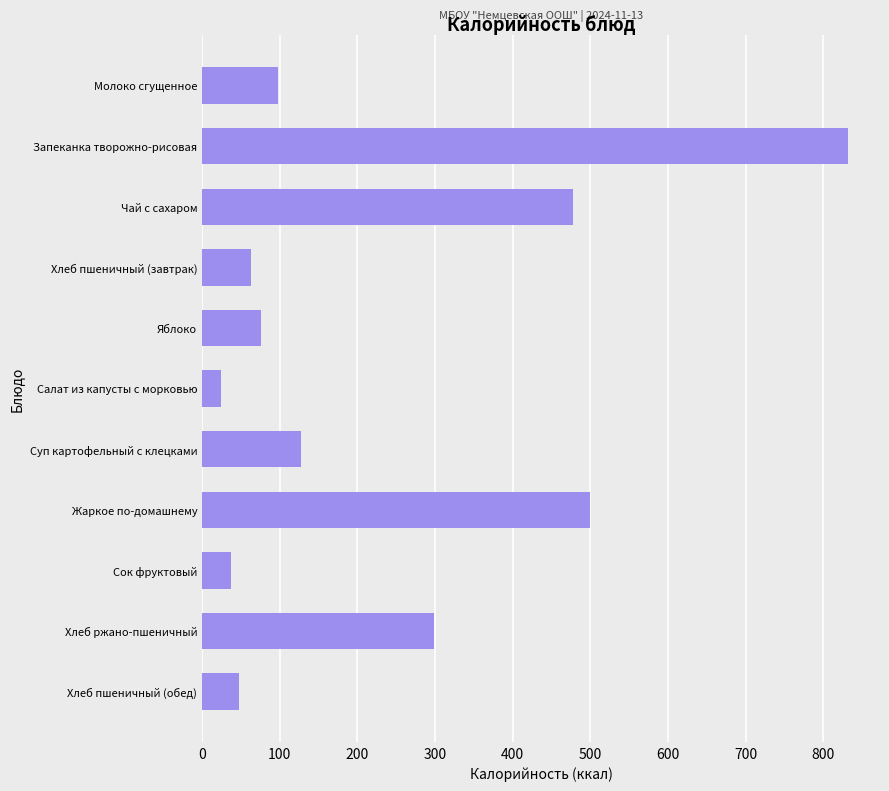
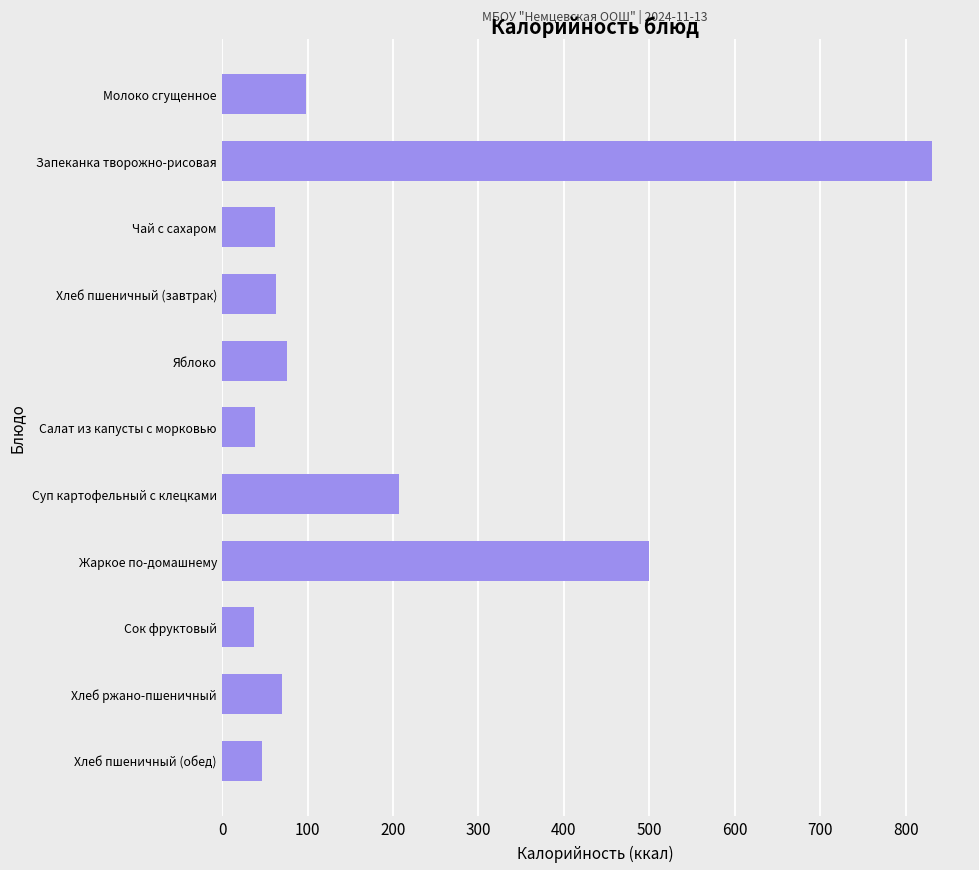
Чай с сахаром: 480 -> 60
Салат из капусты с морковью: 20 -> 40
Суп картофельный с клецками: 130 -> 210
Хлеб ржано-пшеничный: 300 -> 70
